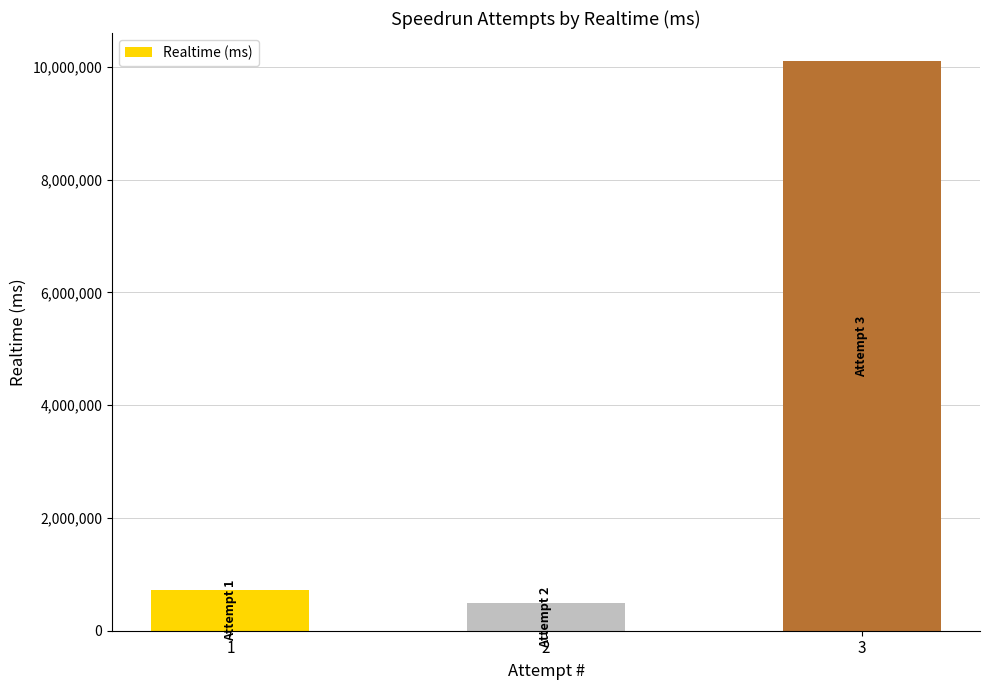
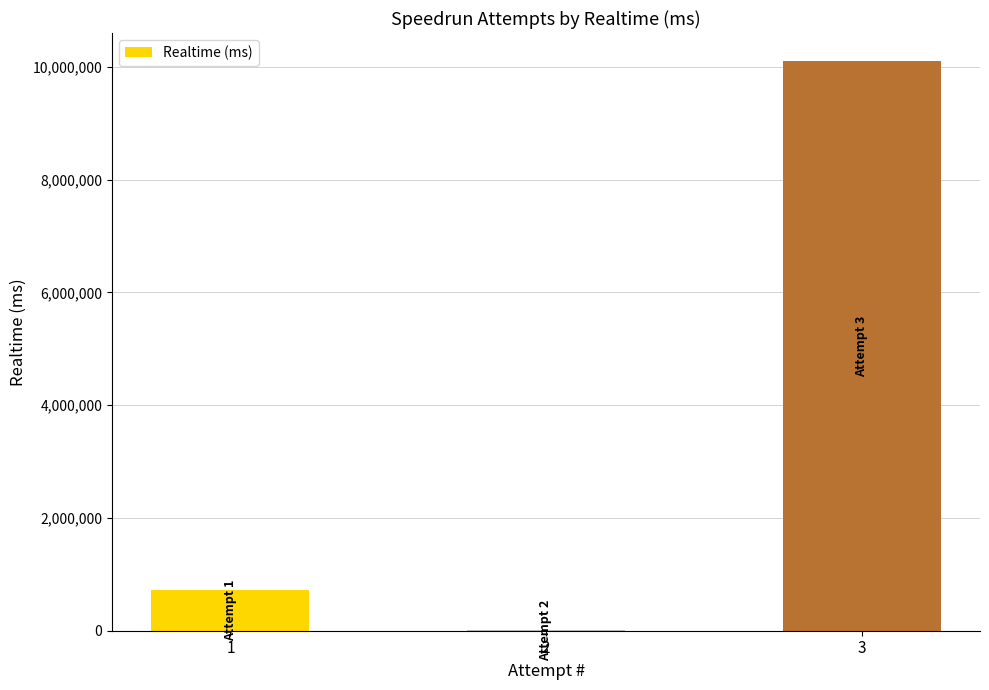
2: 500,000 -> 0
